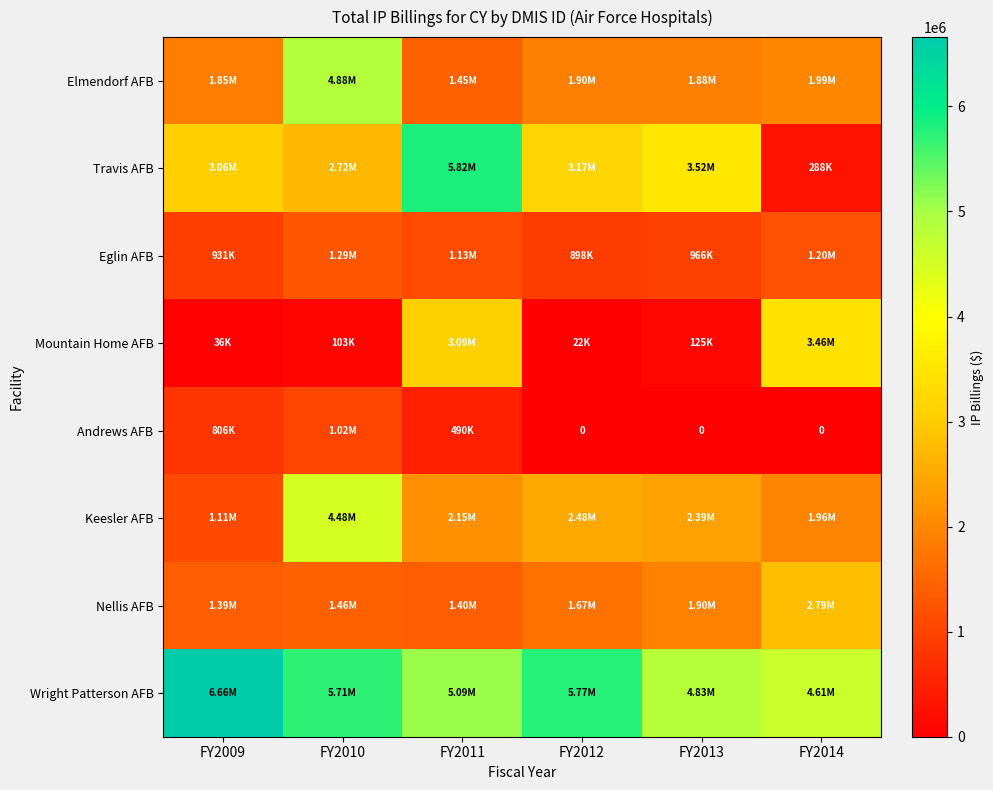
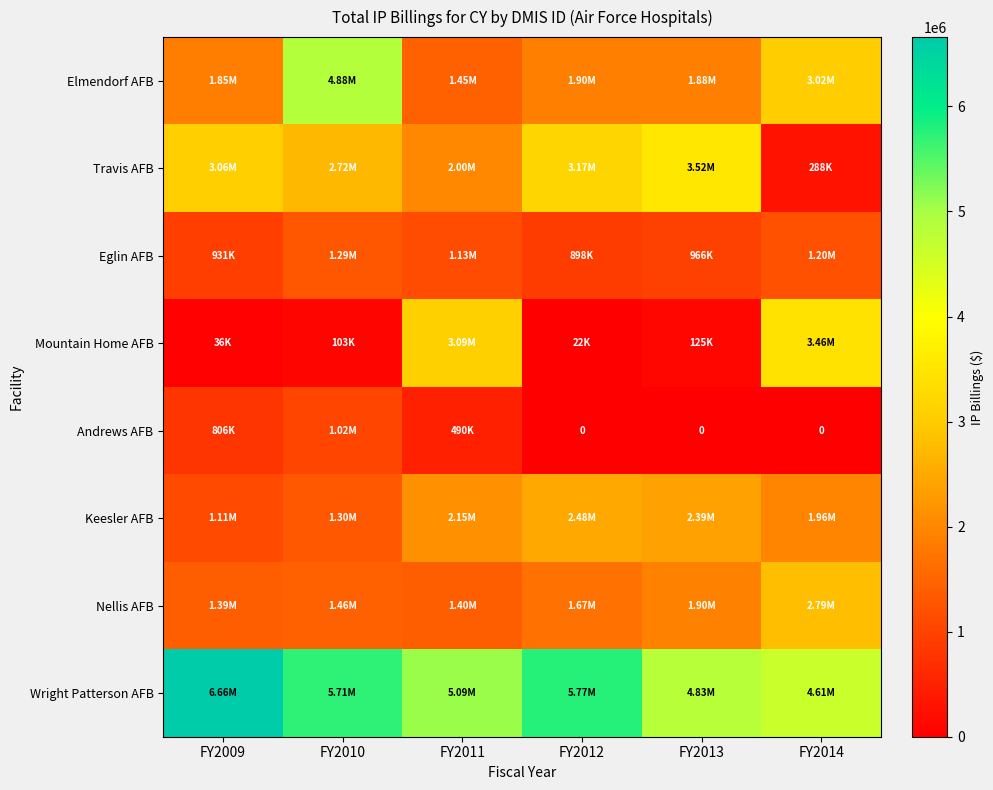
Elmendorf AFB, FY2014: 1.99M -> 3.02M
Travis AFB, FY2011: 5.82M -> 2.00M
Keesler AFB, FY2010: 4.48M -> 1.30M
